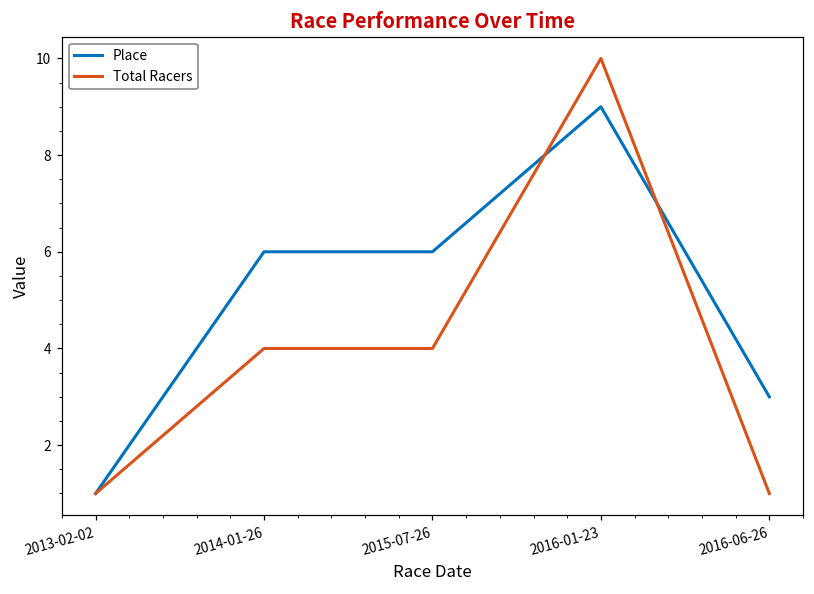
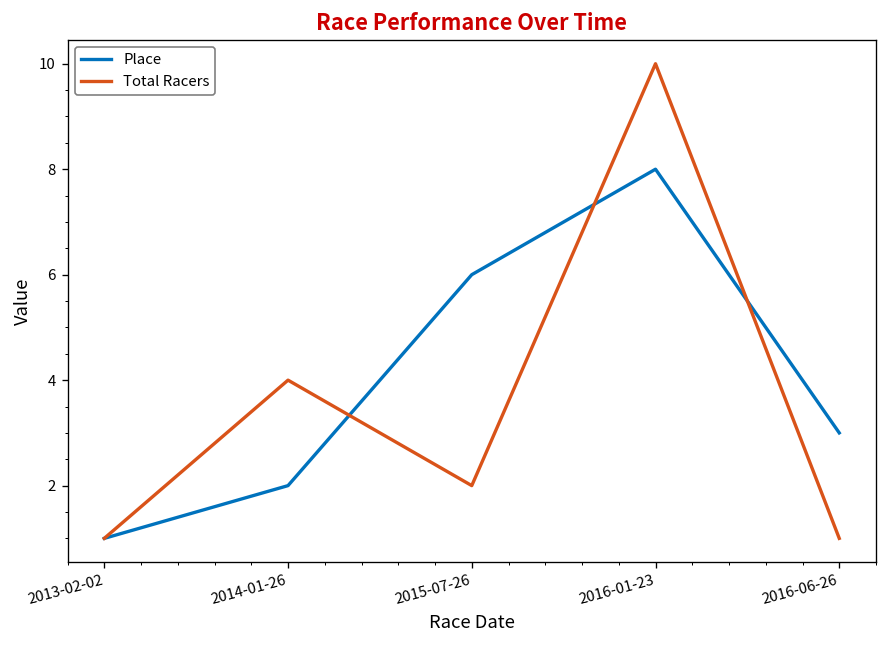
Place, 2014-01-26: 6 -> 2
Total Racers, 2015-07-26: 4 -> 2
Place, 2016-01-23: 9 -> 8
